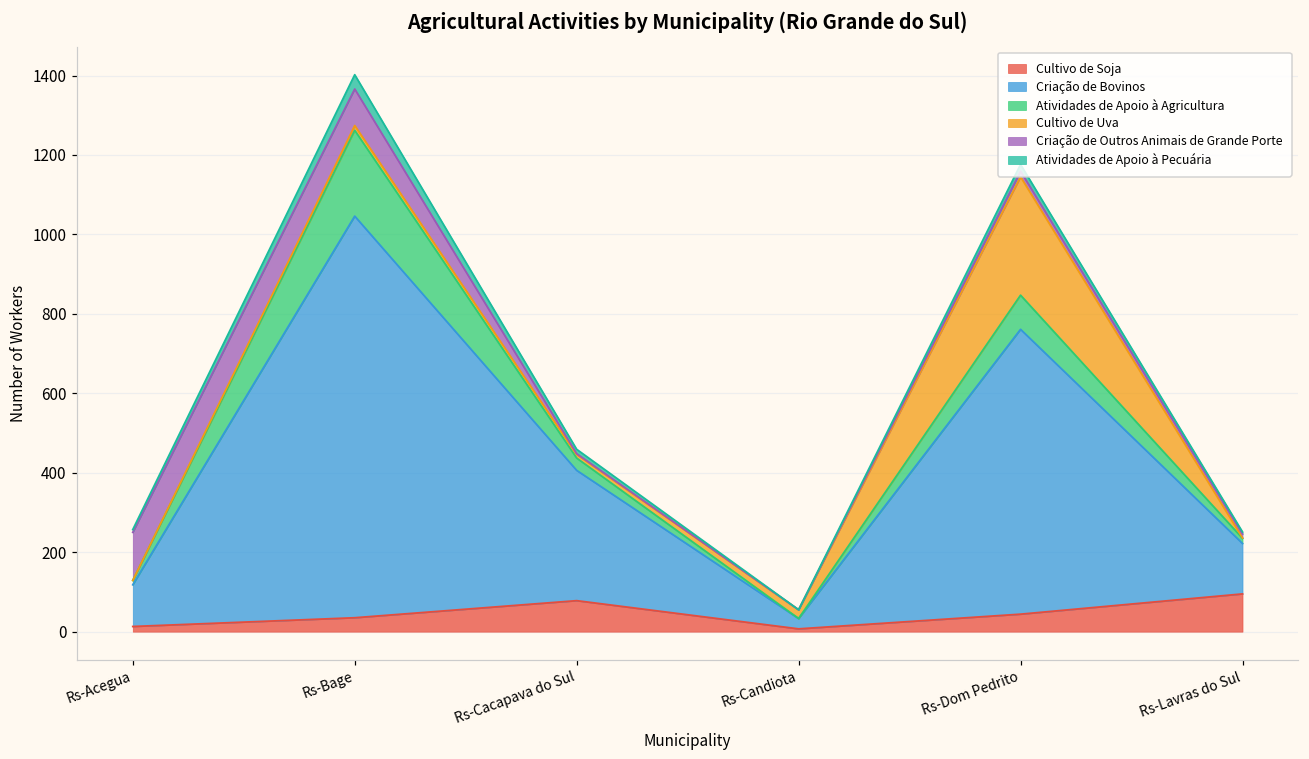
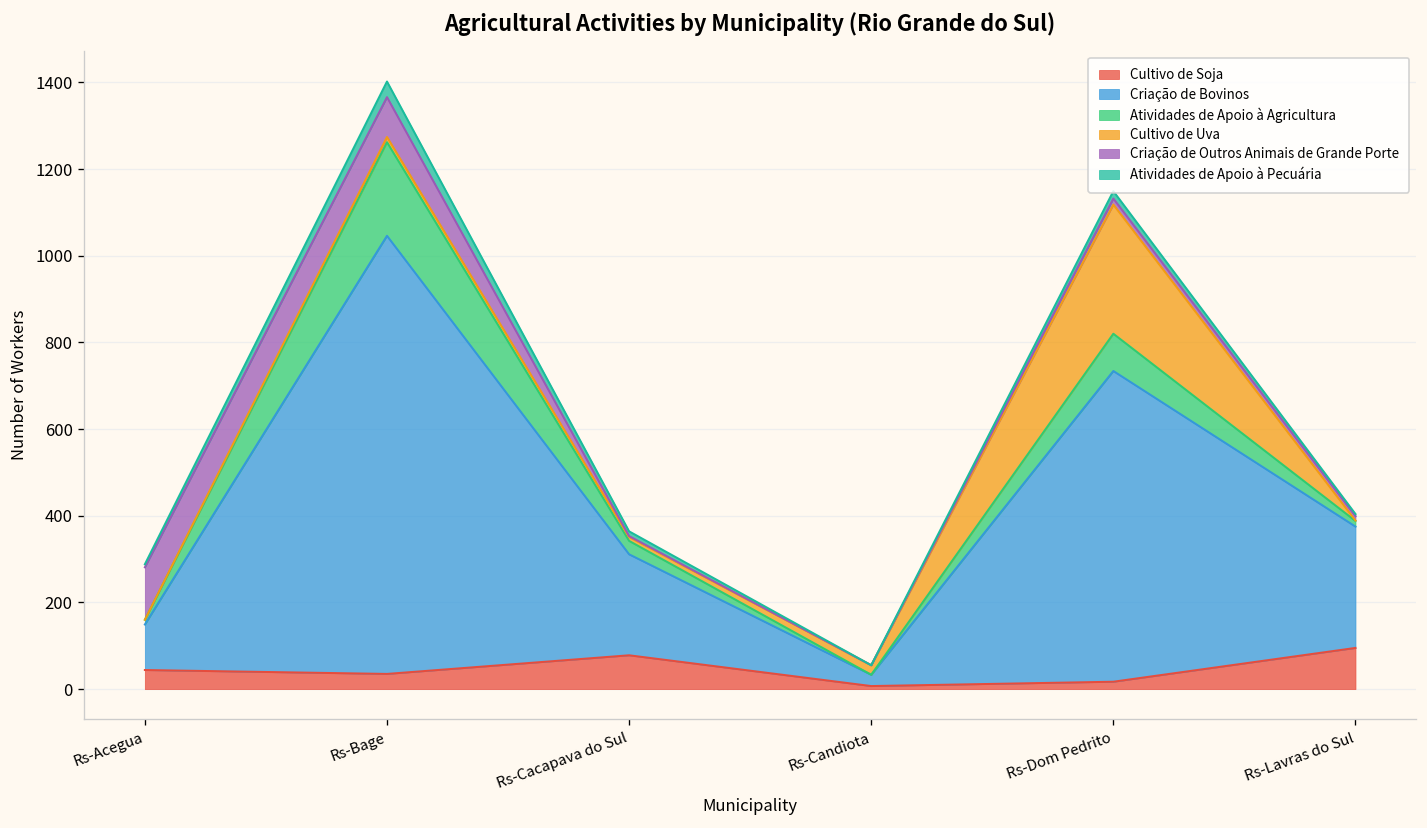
Cultivo de Soja, Rs-Acegua: 10 -> 40
Criação de Bovinos, Rs-Cacapava do Sul: 330 -> 230
Cultivo de Soja, Rs-Dom Pedrito: 40 -> 20
Criação de Bovinos, Rs-Lavras do Sul: 130 -> 280
